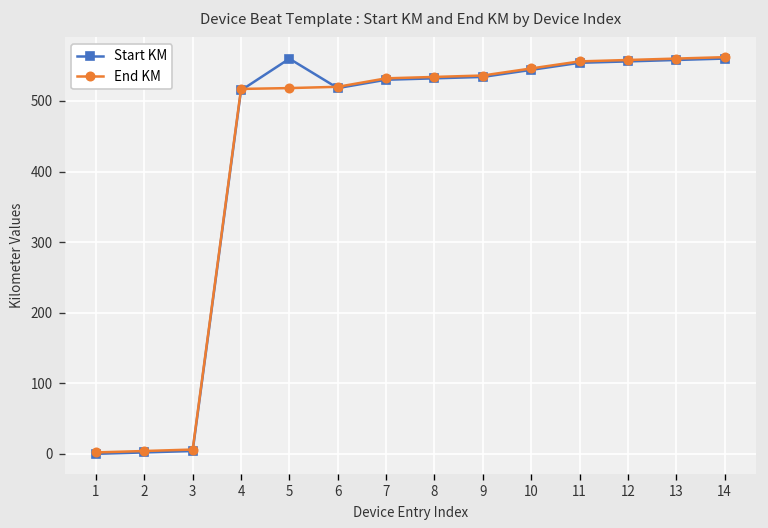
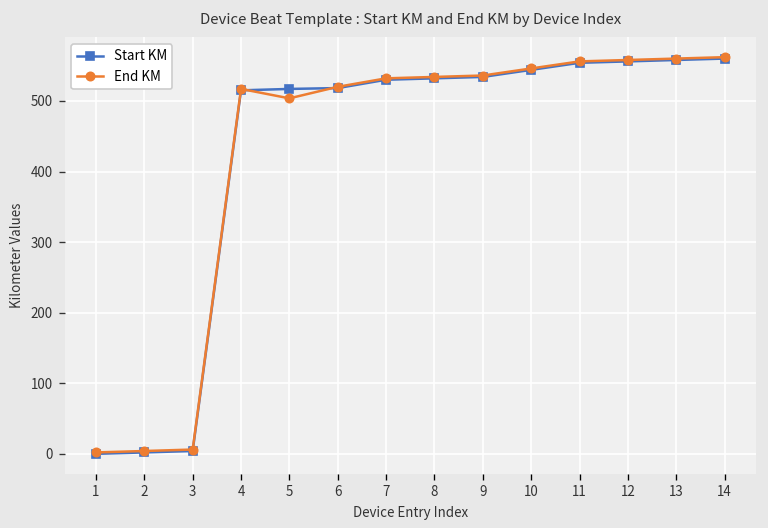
Start KM, 5: 560 -> 520
End KM, 5: 520 -> 500
